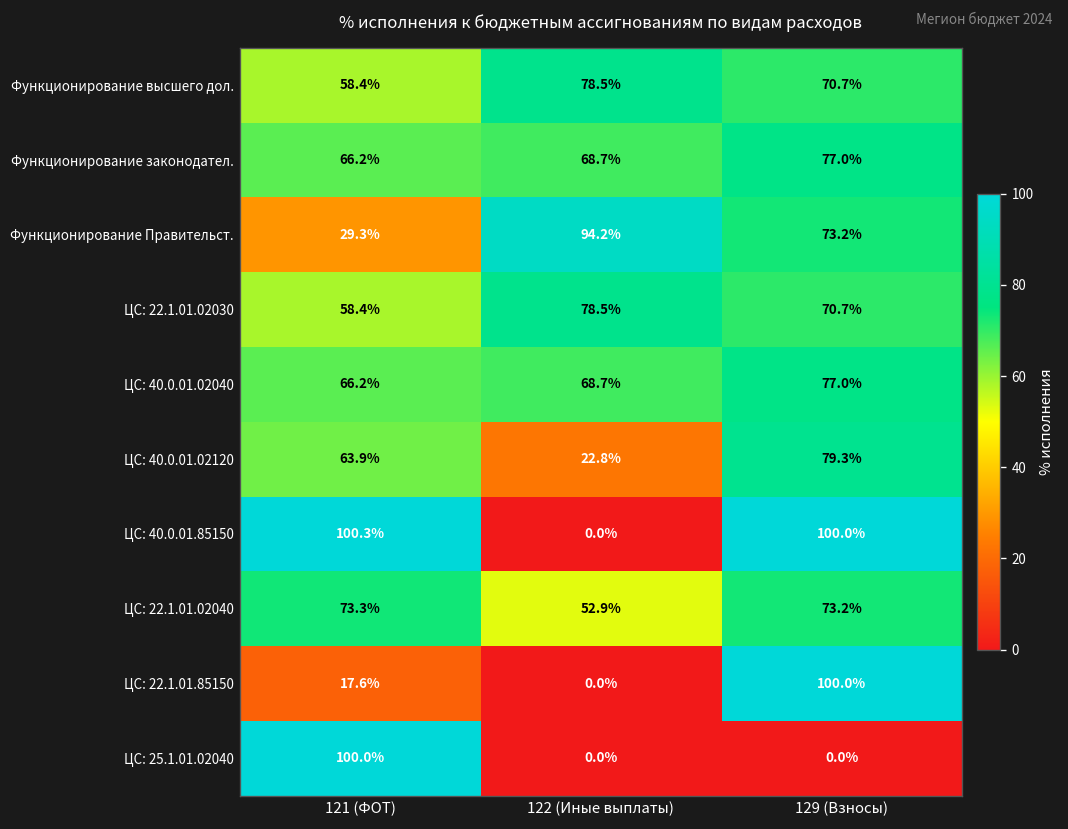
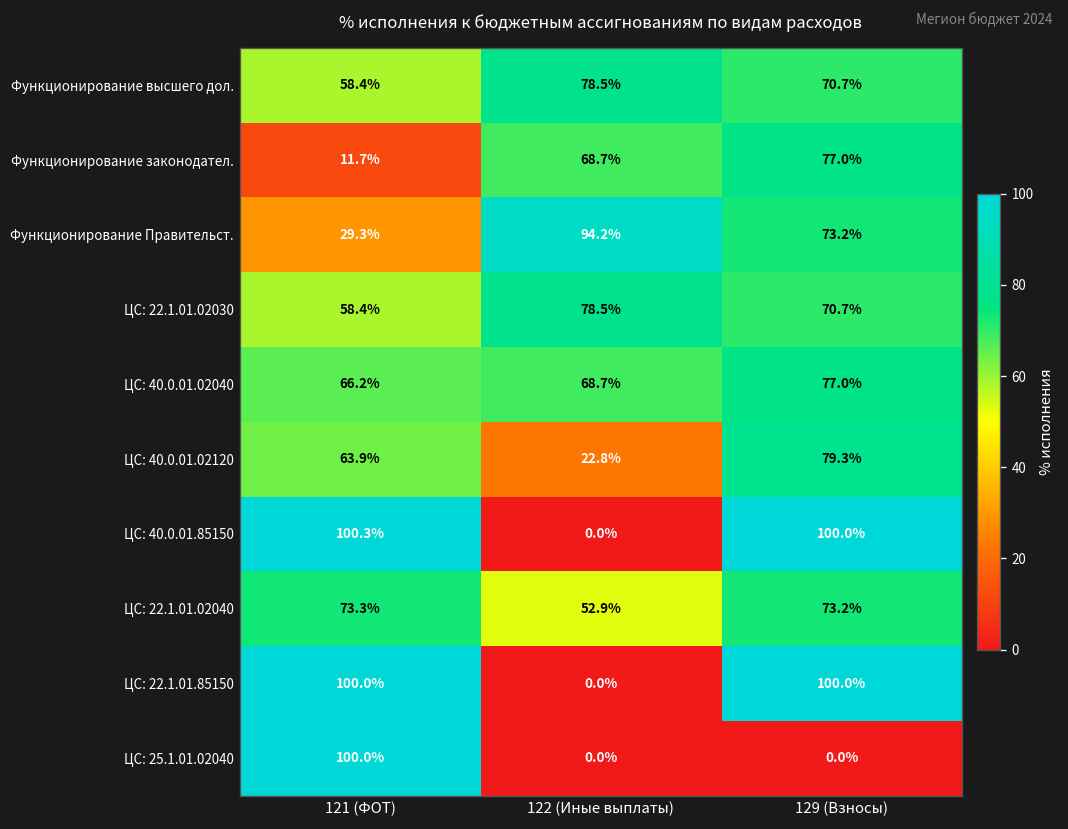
Функционирование законодател., 121 (ФОТ): 66.2% -> 11.7%
ЦС: 22.1.01.85150, 121 (ФОТ): 17.6% -> 100.0%
